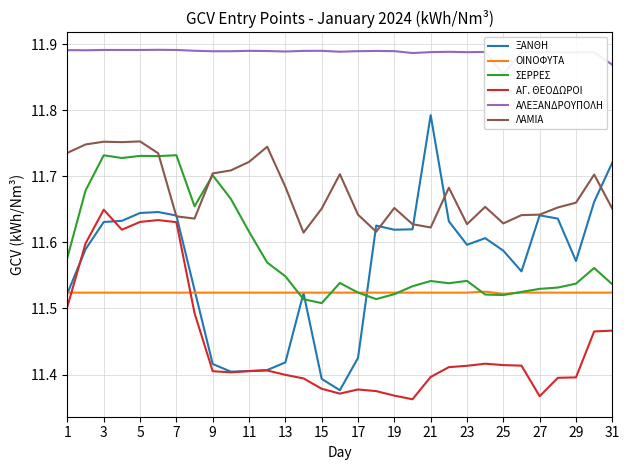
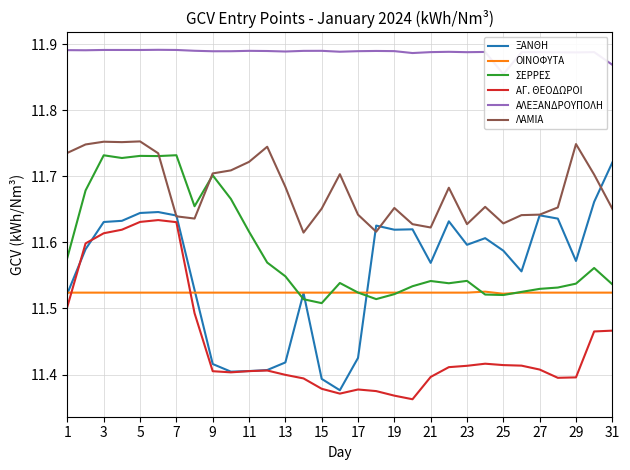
ΑΓ. ΘΕΟΔΩΡΟΙ, 3: 11.65 -> 11.61
ΞΑΝΘΗ, 21: 11.79 -> 11.57
ΑΓ. ΘΕΟΔΩΡΟΙ, 27: 11.37 -> 11.41
ΛΑΜΙΑ, 29: 11.66 -> 11.75
